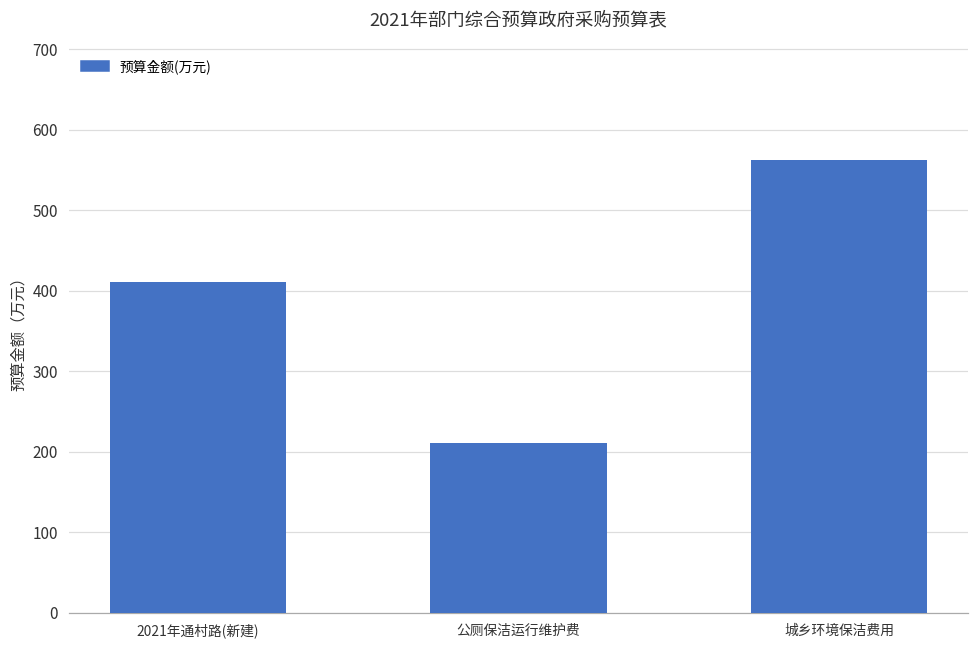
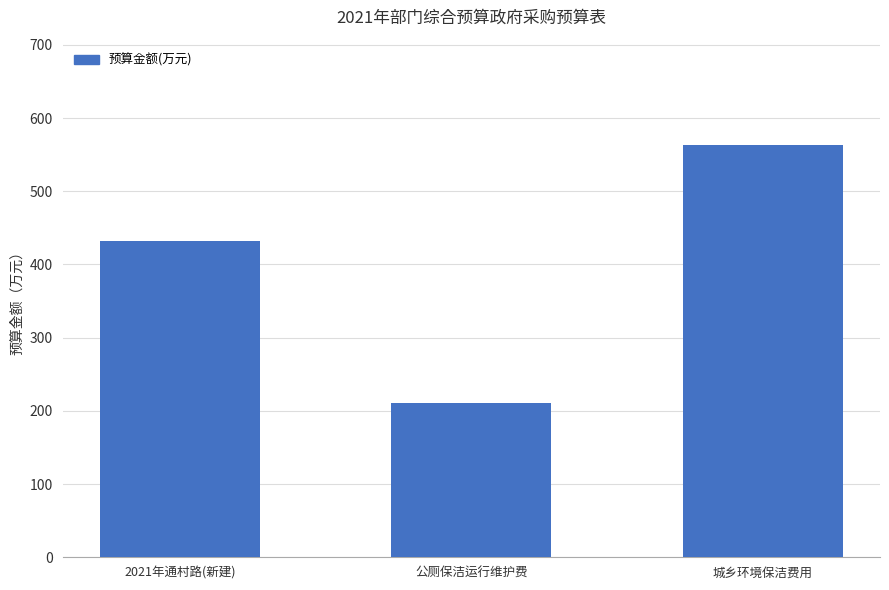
2021年通村路(新建): 410 -> 430
